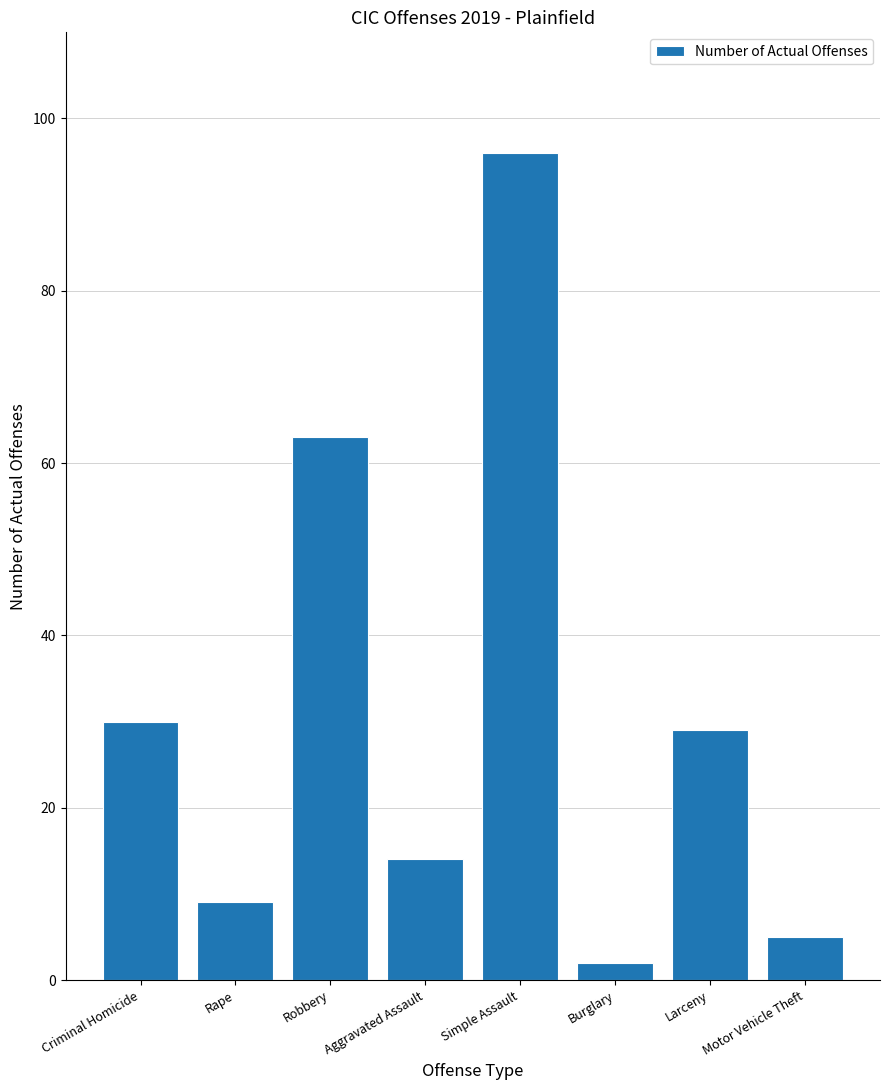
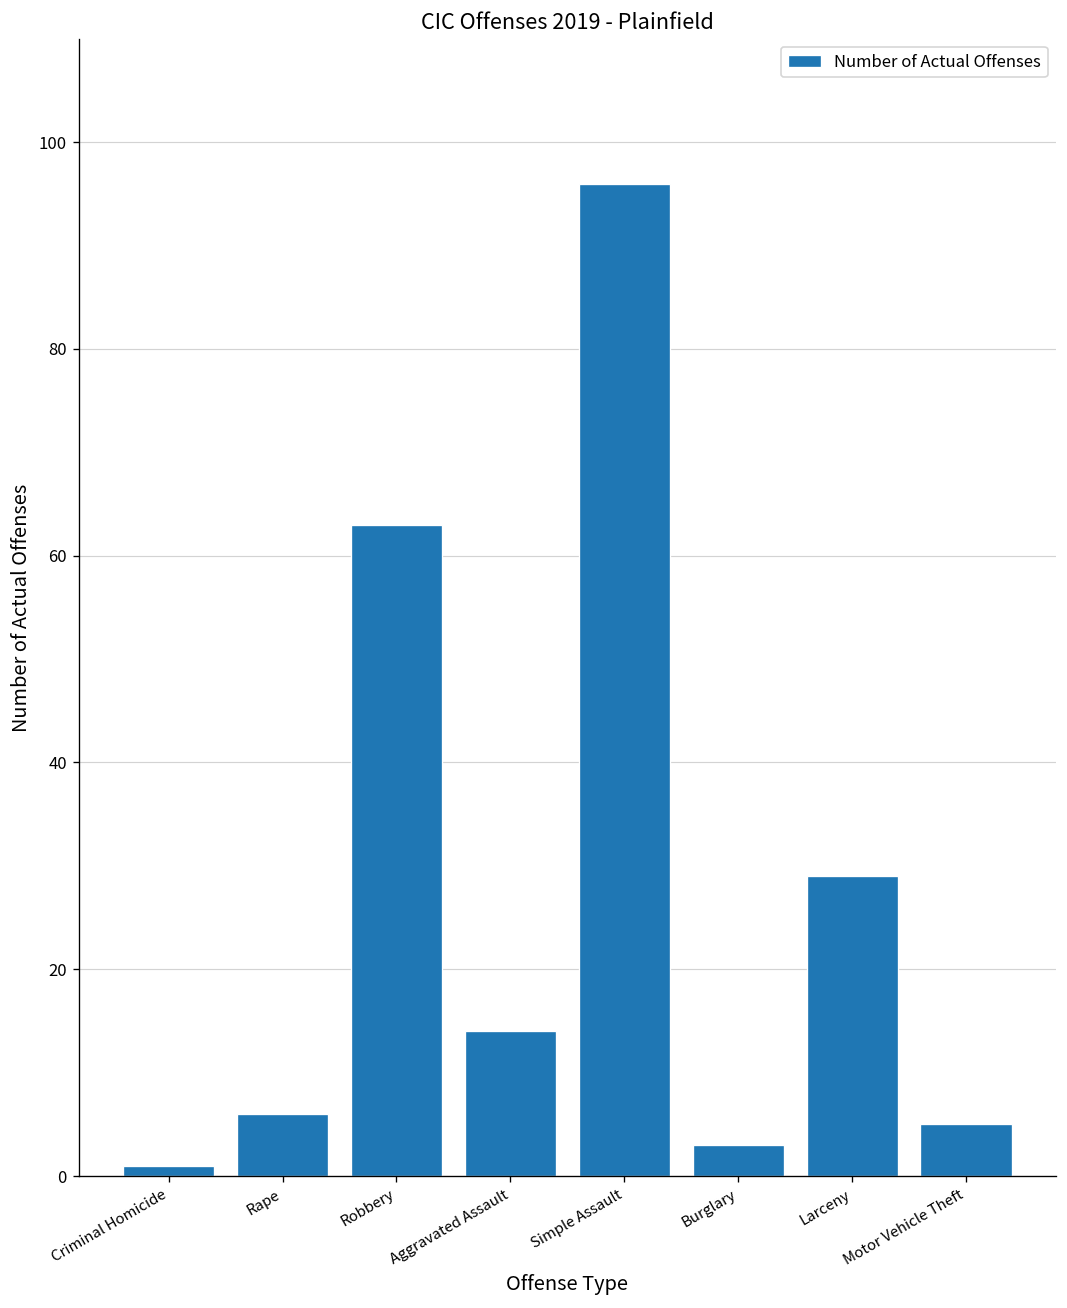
Criminal Homicide: 30 -> 1
Rape: 9 -> 6
Burglary: 2 -> 3
